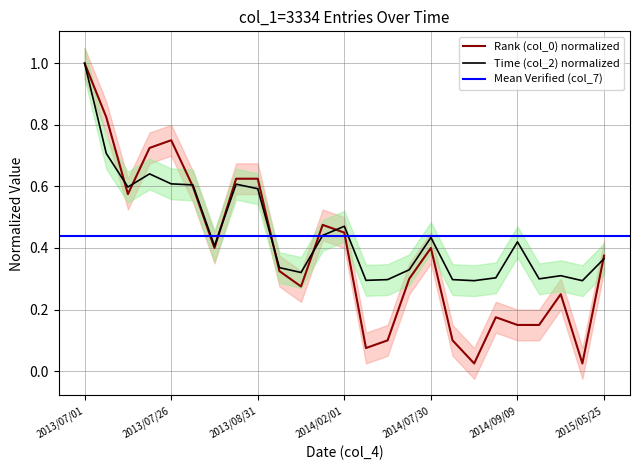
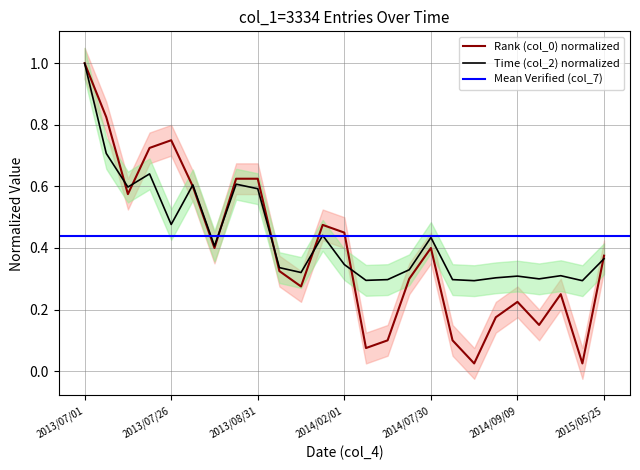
Time (col_2) normalized, 2013/07/26: 0.61 -> 0.48
Time (col_2) normalized, 2014/02/01: 0.47 -> 0.35
Rank (col_0) normalized, 2014/09/09: 0.15 -> 0.23
Time (col_2) normalized, 2014/09/09: 0.42 -> 0.31
